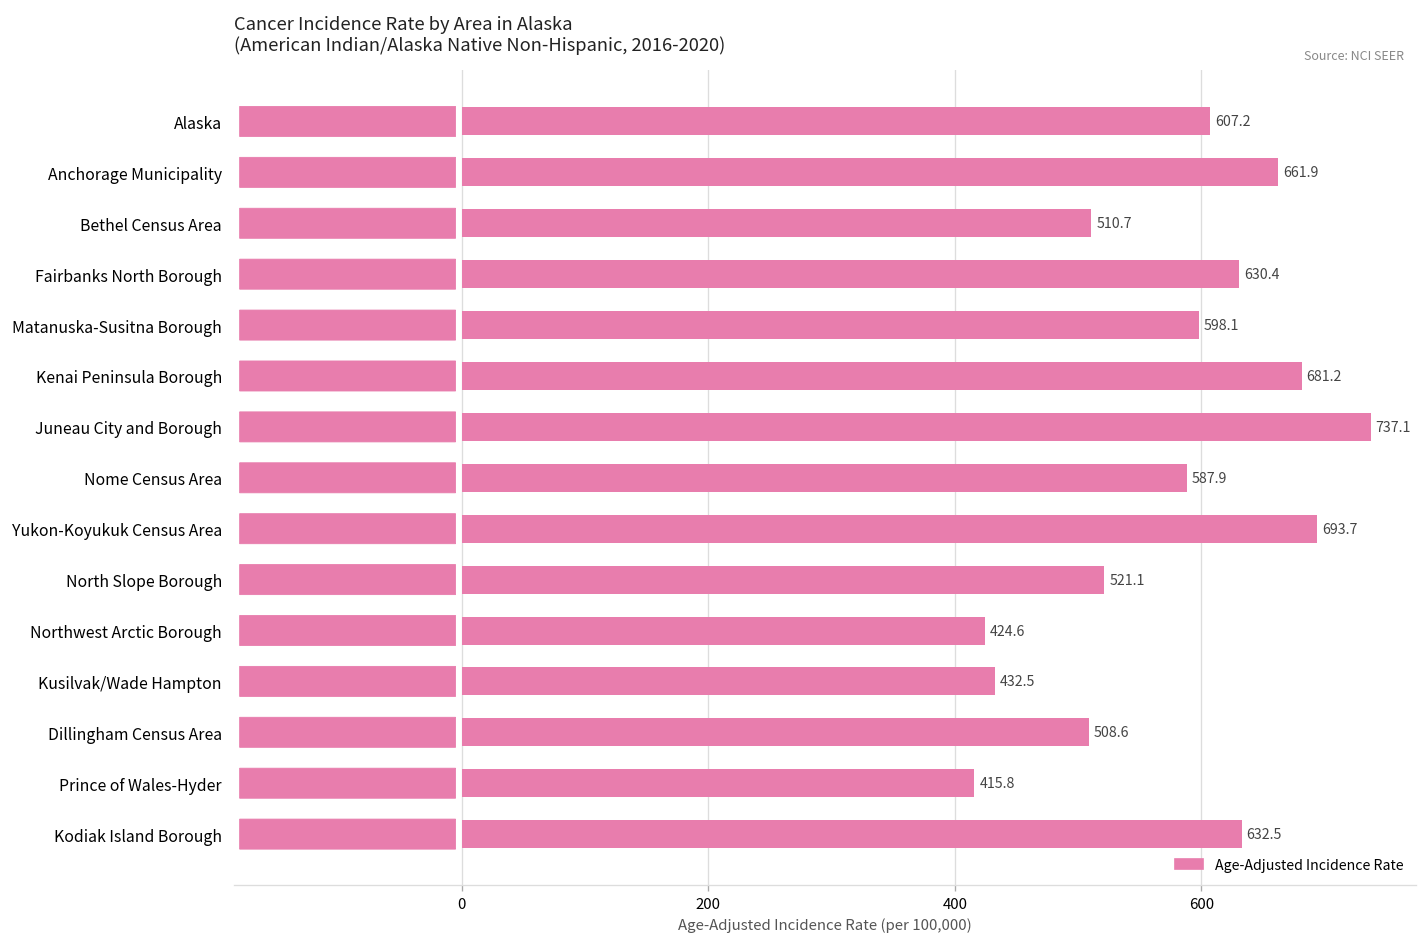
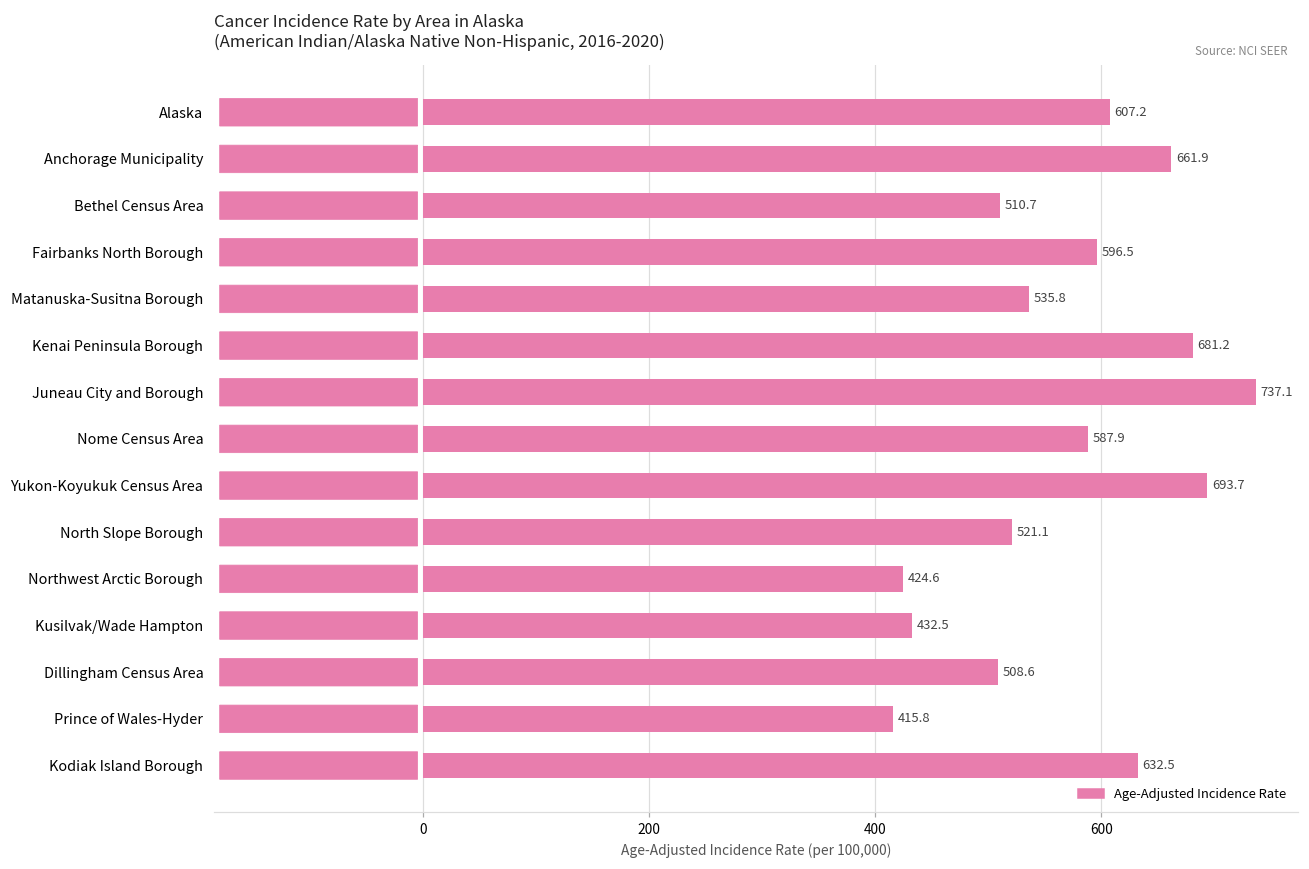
Fairbanks North Borough: 630.4 -> 596.5
Matanuska-Susitna Borough: 598.1 -> 535.8
